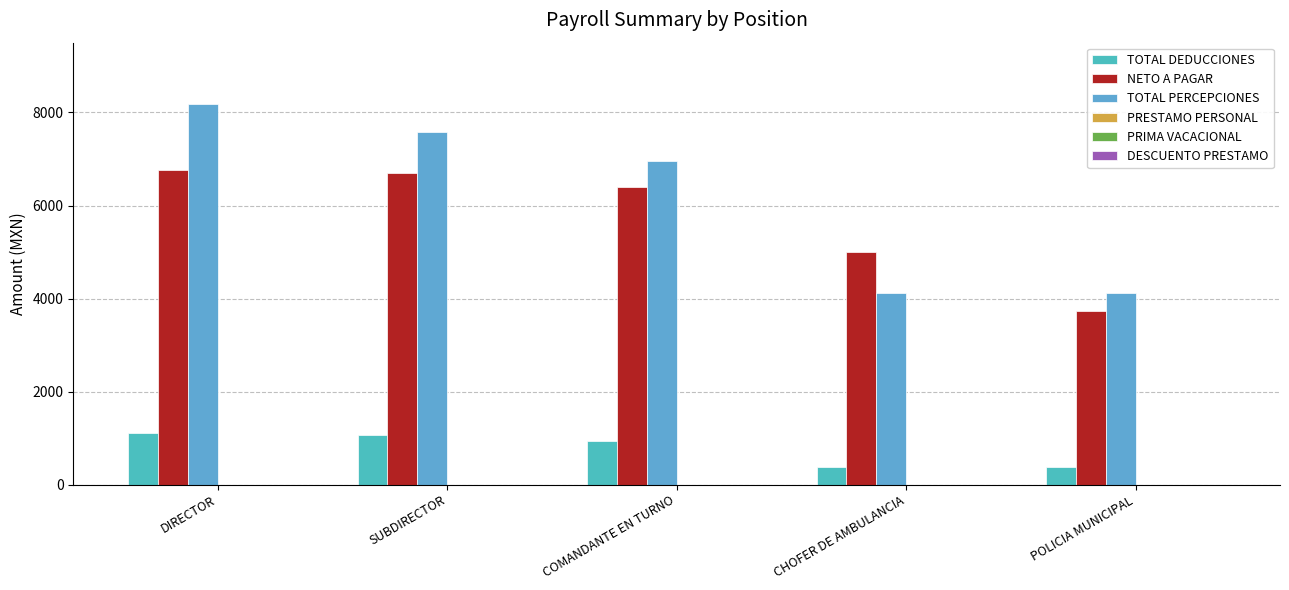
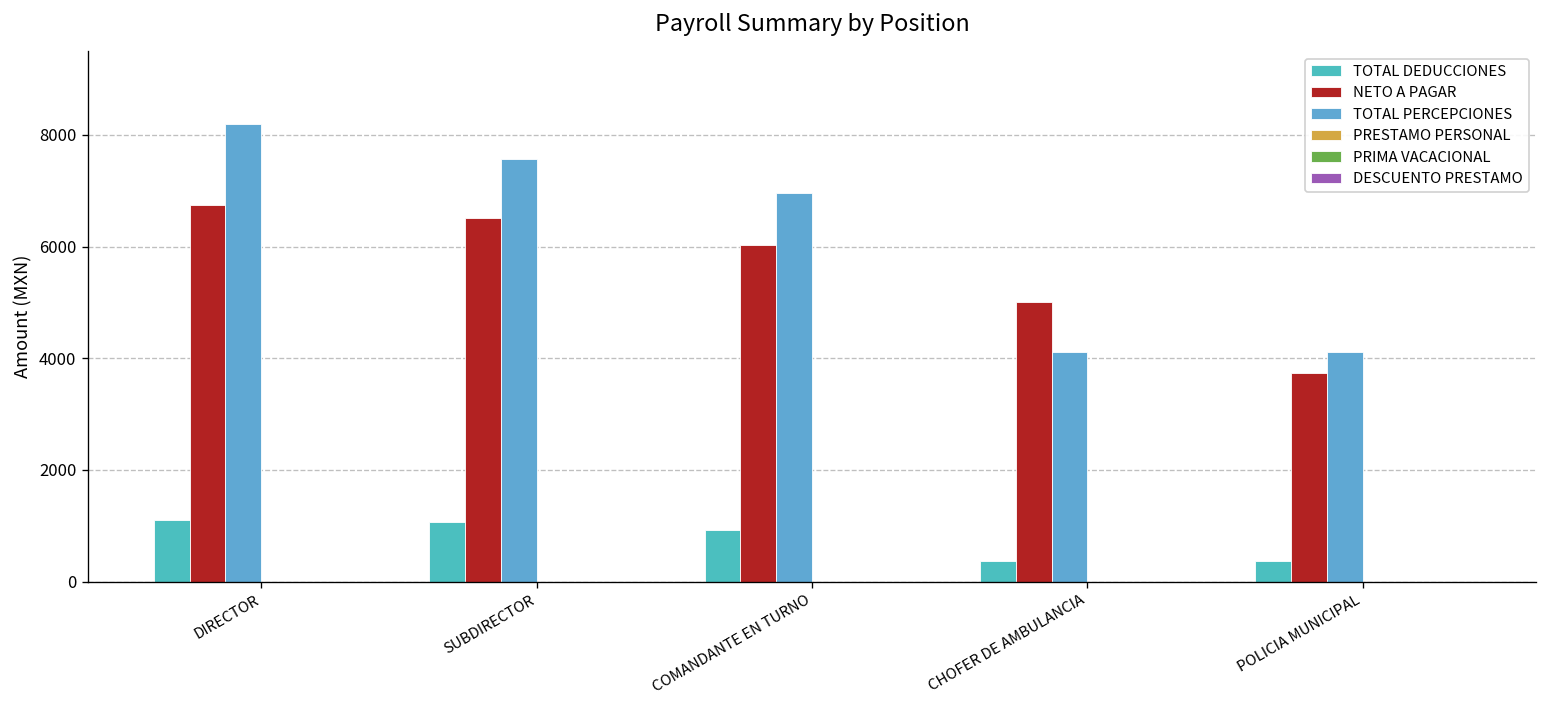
NETO A PAGAR, SUBDIRECTOR: 6700 -> 6500
NETO A PAGAR, COMANDANTE EN TURNO: 6400 -> 6000
